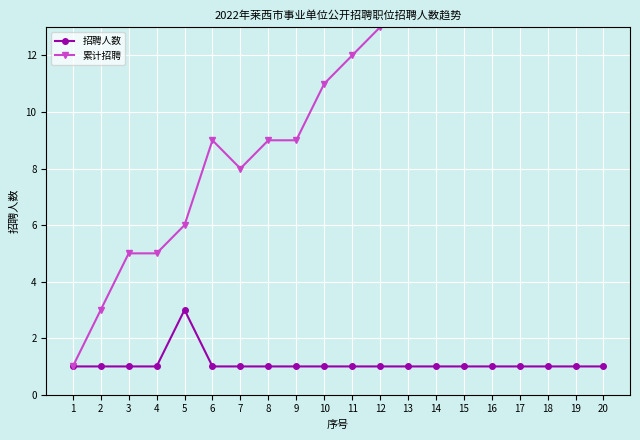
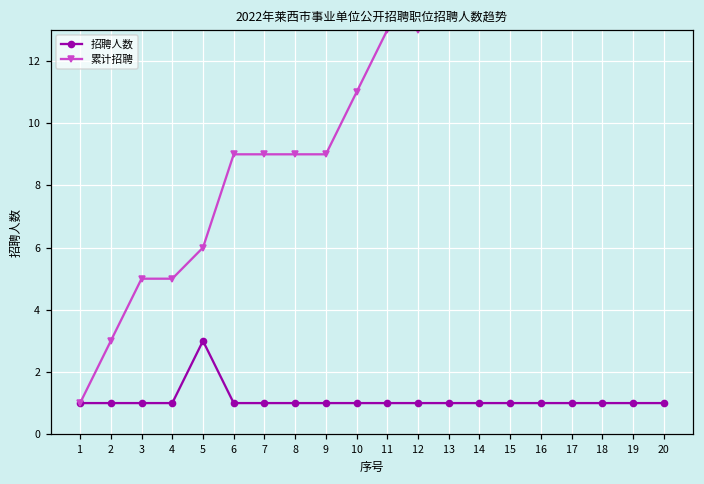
累计招聘, 7: 8 -> 9
累计招聘, 11: 12 -> 13
